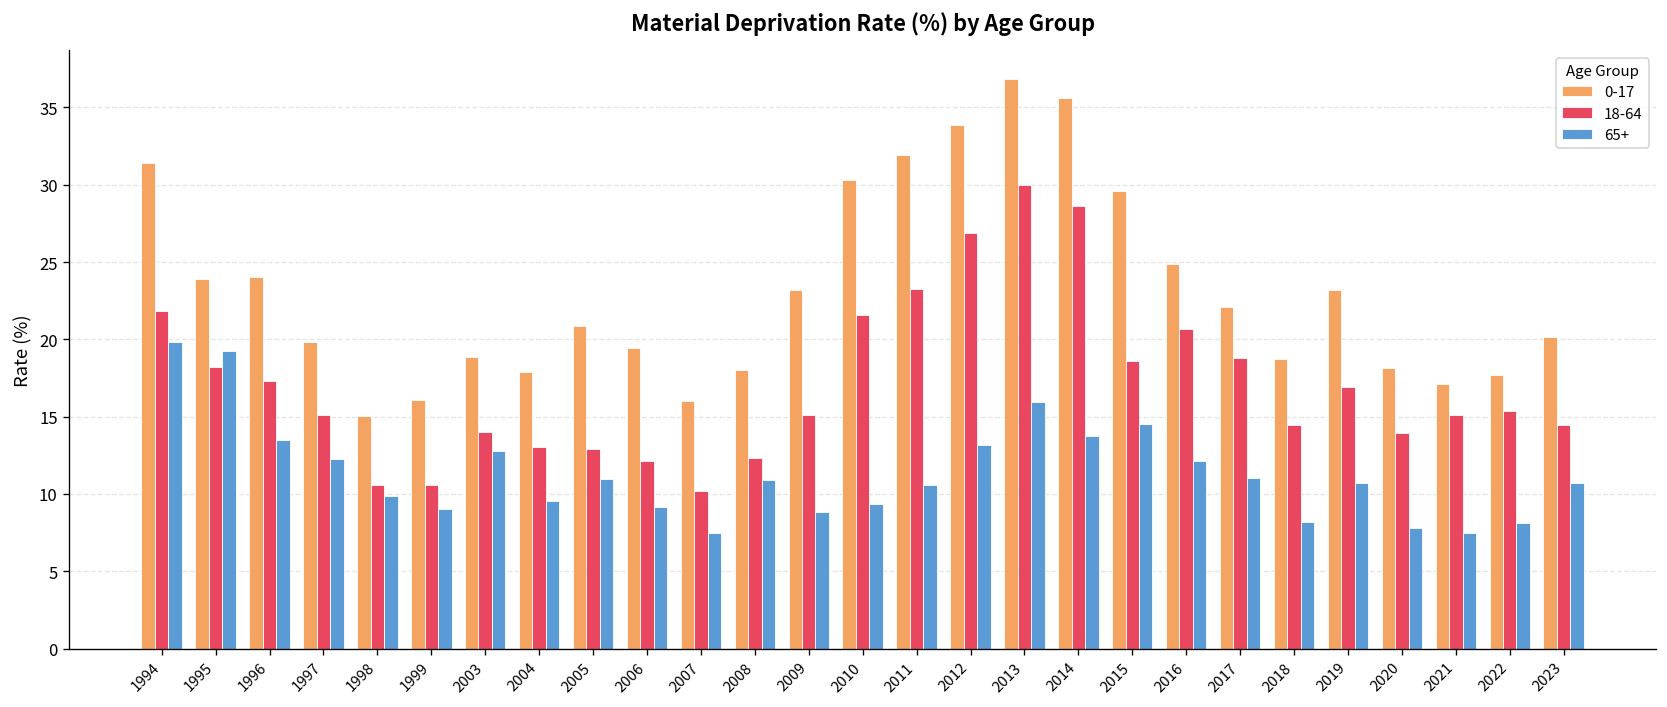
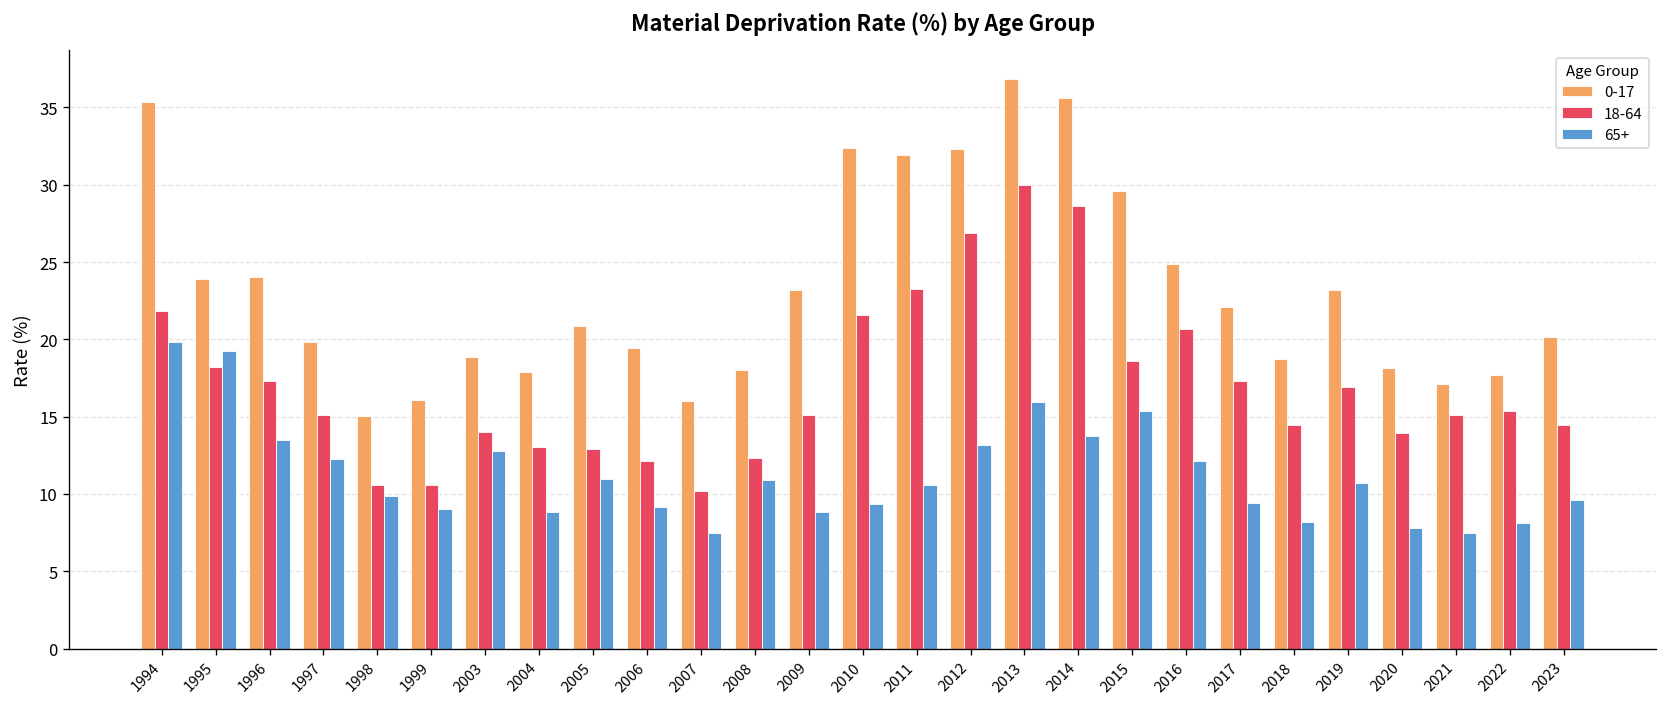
0-17, 1994: 31.4 -> 35.3
65+, 2004: 9.5 -> 8.8
0-17, 2010: 30.3 -> 32.3
0-17, 2012: 33.9 -> 32.3
65+, 2015: 14.5 -> 15.4
18-64, 2017: 18.8 -> 17.3
65+, 2017: 11.0 -> 9.4
65+, 2023: 10.7 -> 9.6
